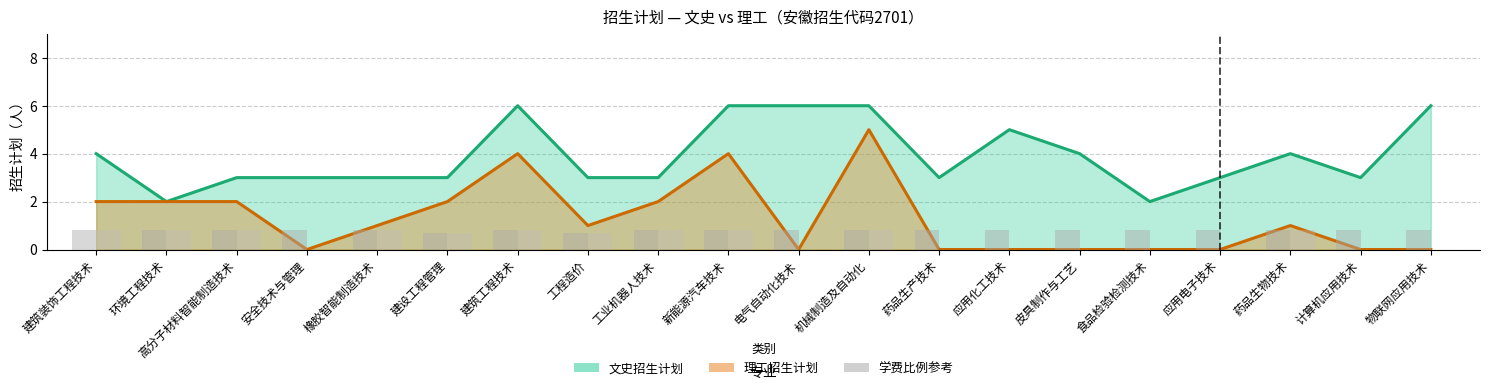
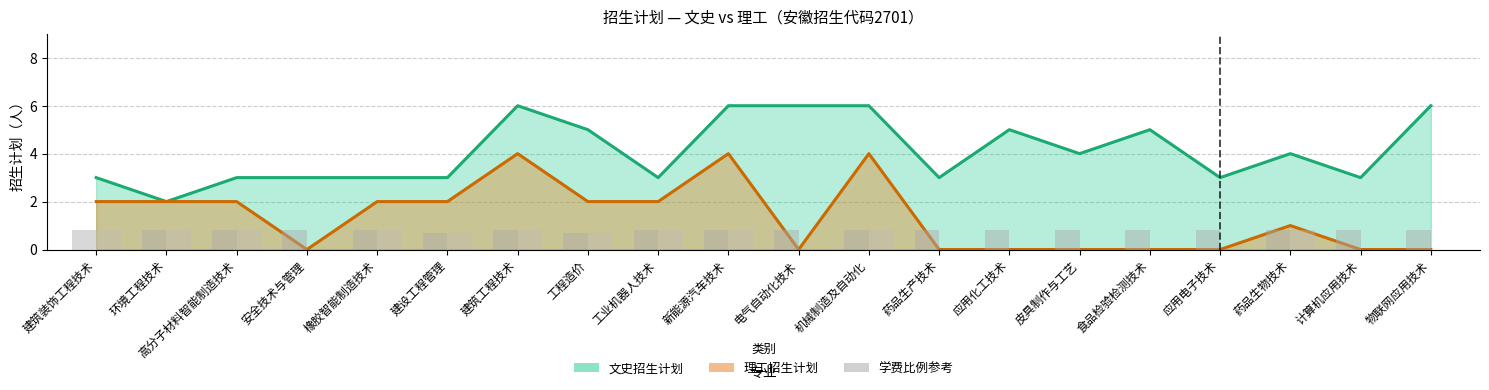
文史招生计划, 建筑装饰工程技术: 4 -> 3
理工招生计划, 橡胶智能制造技术: 1 -> 2
文史招生计划, 工程造价: 3 -> 5
理工招生计划, 工程造价: 1 -> 2
理工招生计划, 机械制造及自动化: 5 -> 4
文史招生计划, 食品检验检测技术: 2 -> 5
